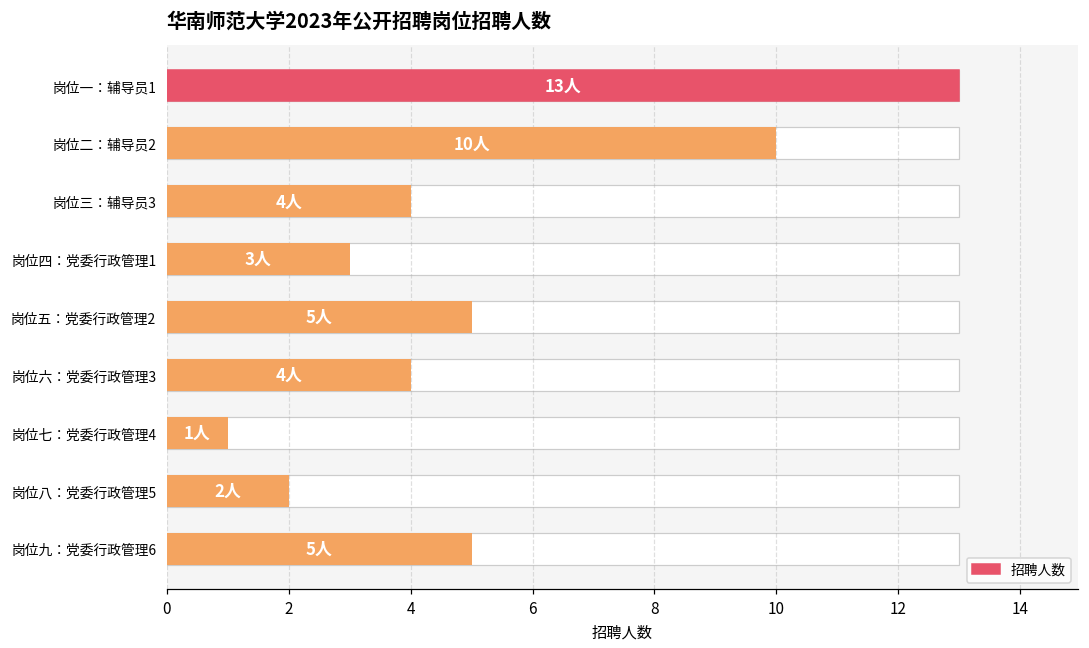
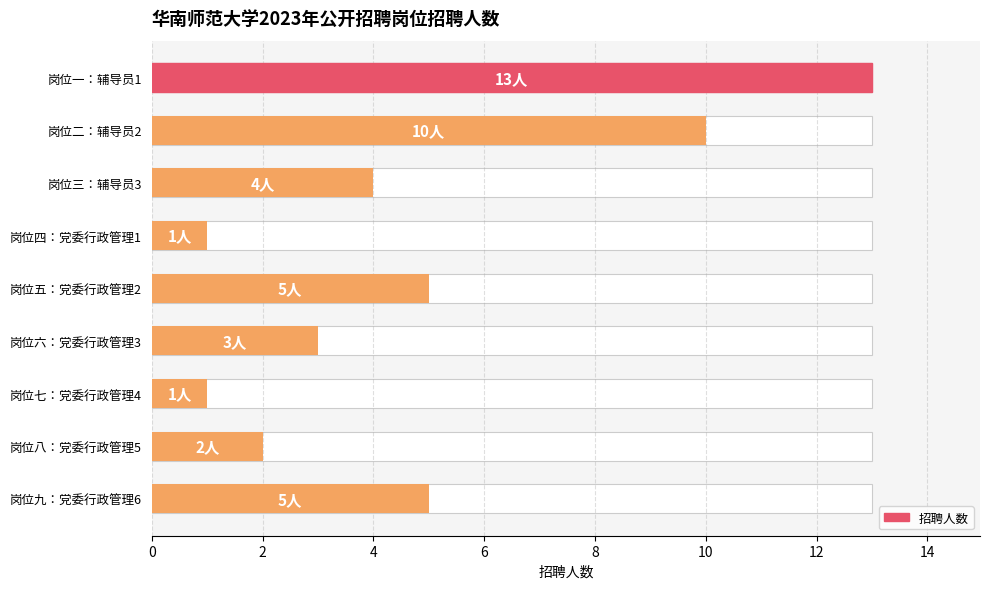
招聘人数, 岗位四：党委行政管理1: 3人 -> 1人
招聘人数, 岗位六：党委行政管理3: 4人 -> 3人
